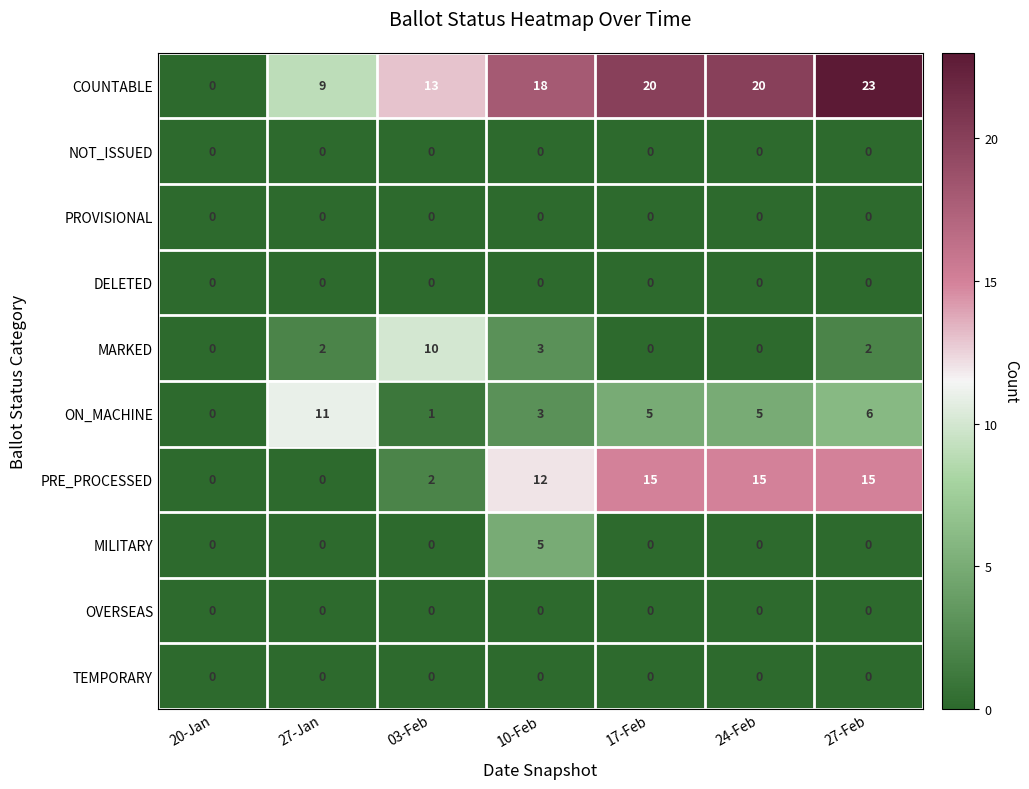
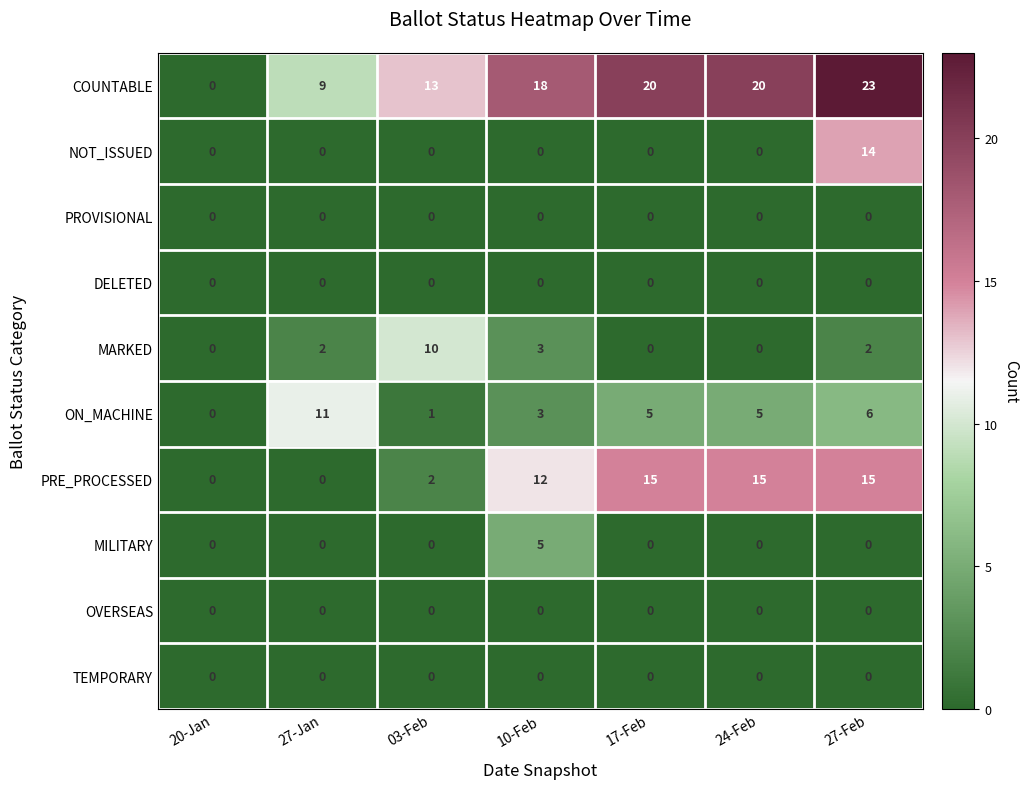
NOT_ISSUED, 27-Feb: 0 -> 14
